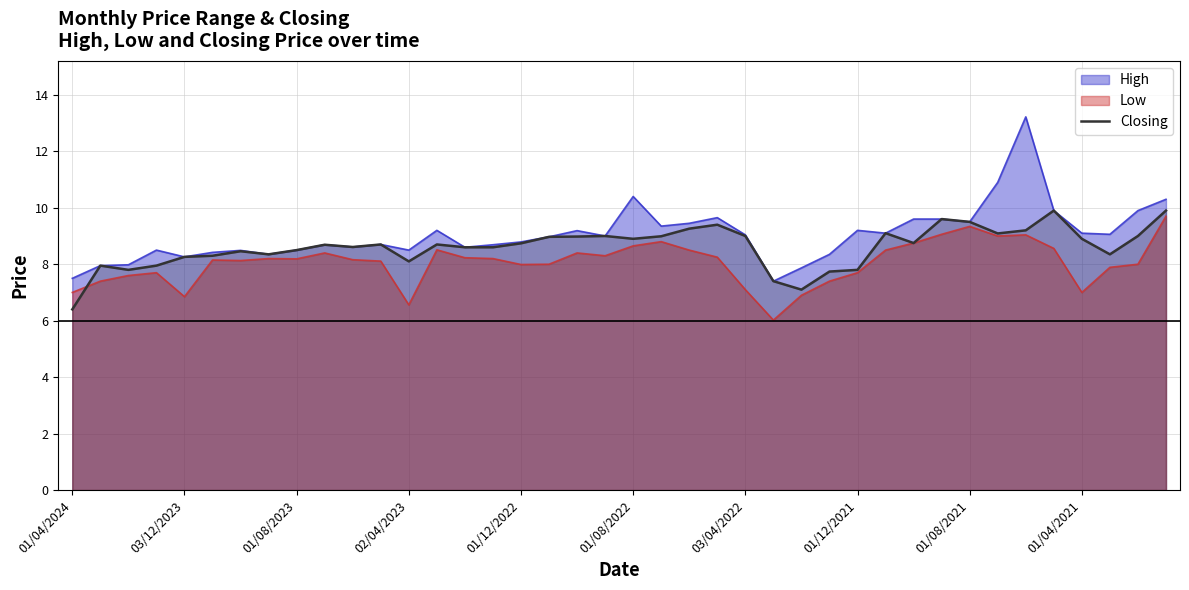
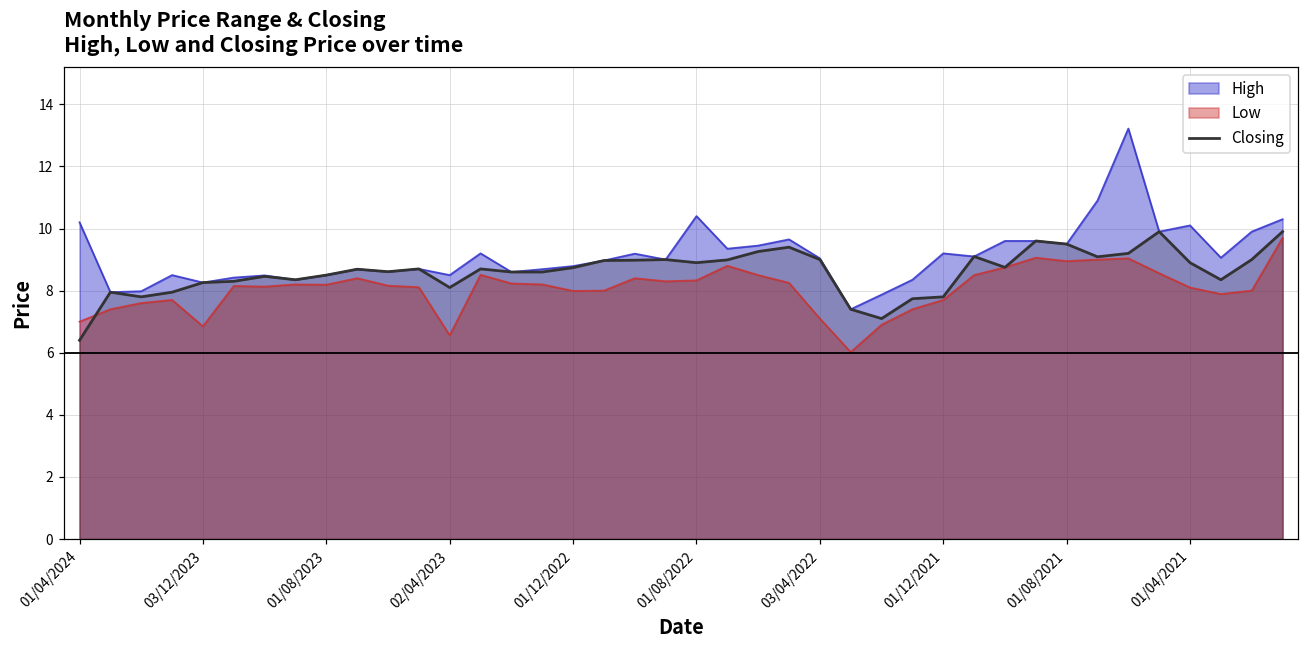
High, 01/04/2024: 7.5 -> 10.2
Low, 01/08/2022: 8.7 -> 8.3
Low, 01/08/2021: 9.3 -> 9.0
High, 01/04/2021: 9.1 -> 10.1
Low, 01/04/2021: 7.0 -> 8.1
